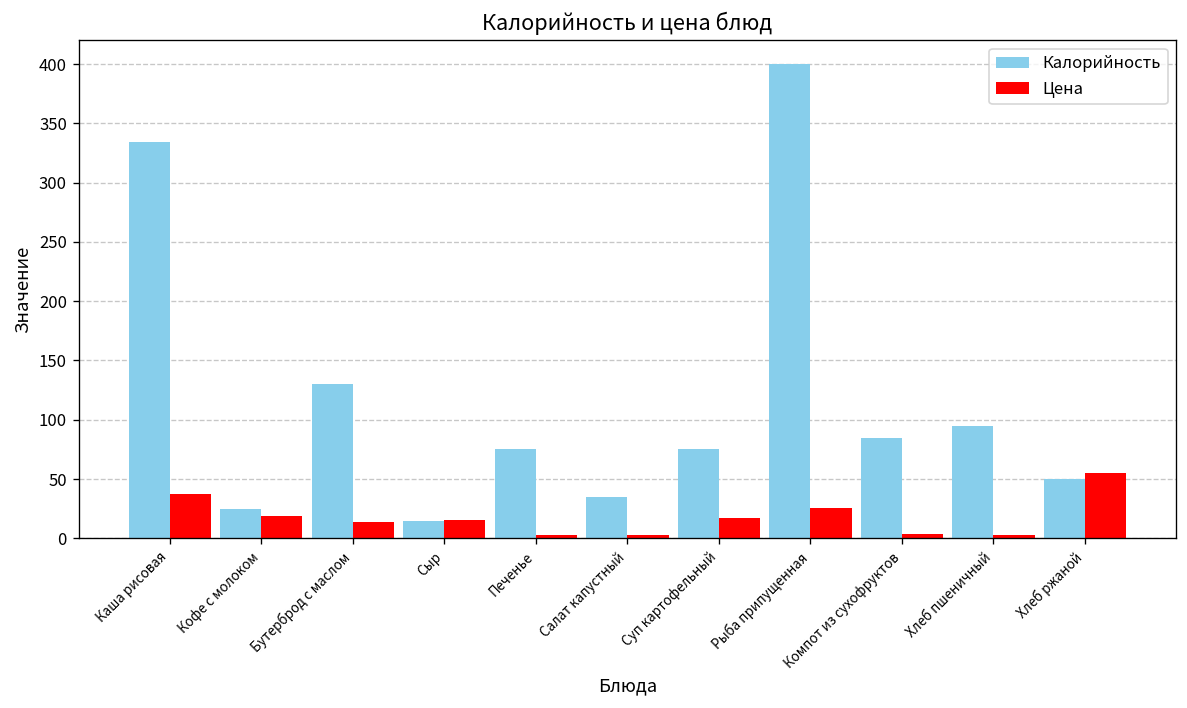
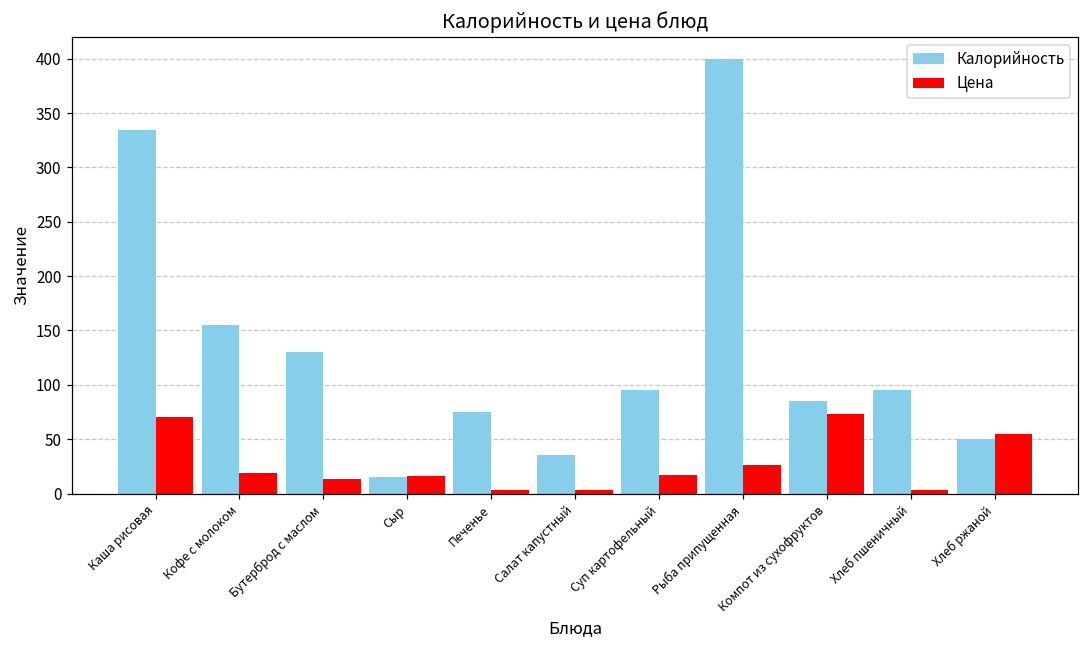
Цена, Каша рисовая: 40 -> 70
Калорийность, Кофе с молоком: 30 -> 160
Калорийность, Суп картофельный: 80 -> 100
Цена, Компот из сухофруктов: 0 -> 70
